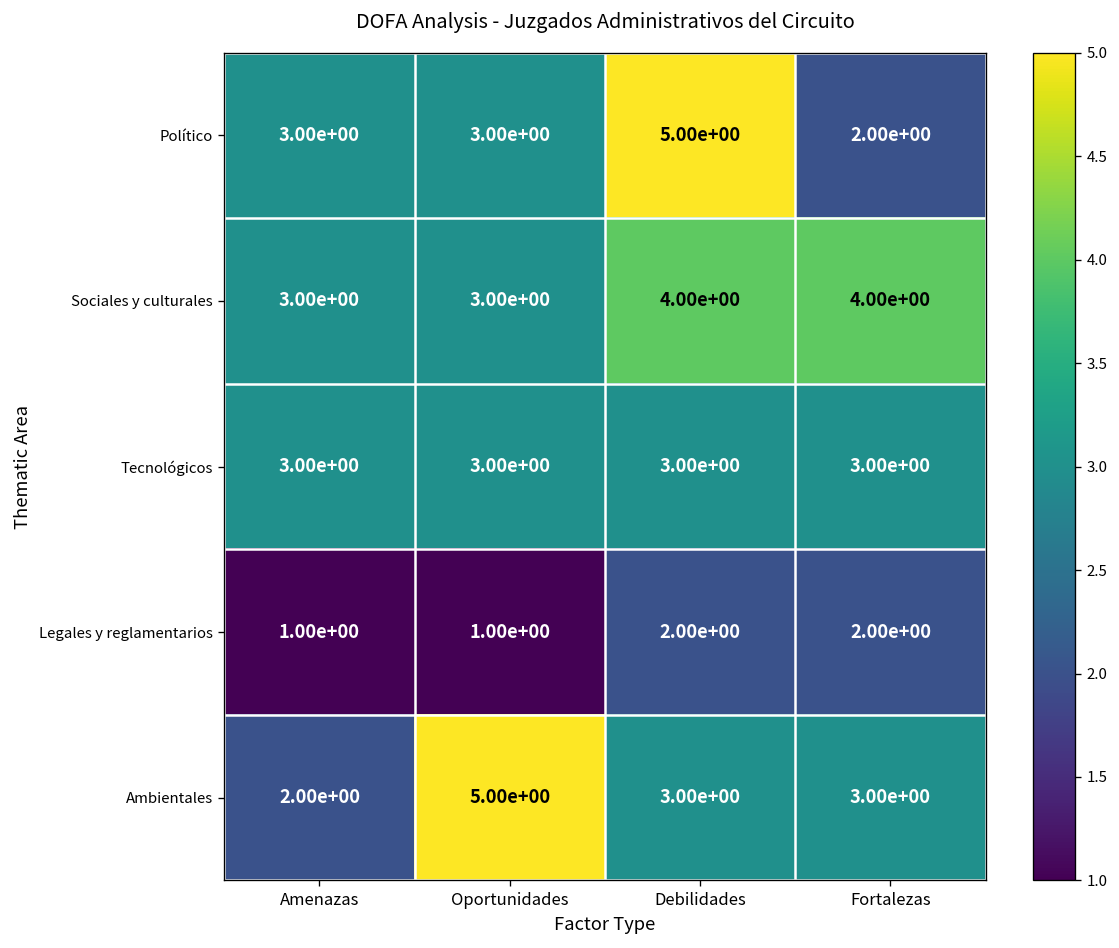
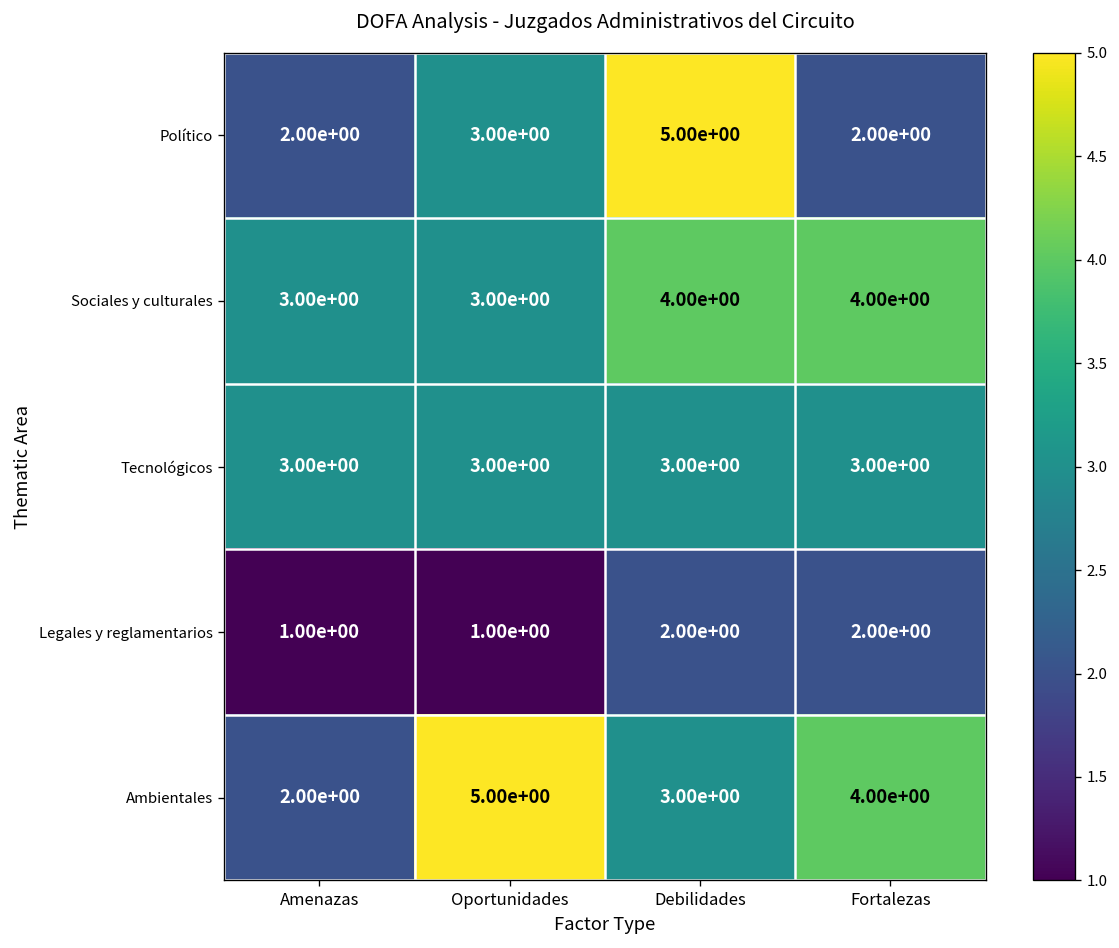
Político, Amenazas: 3.00e+00 -> 2.00e+00
Ambientales, Fortalezas: 3.00e+00 -> 4.00e+00
